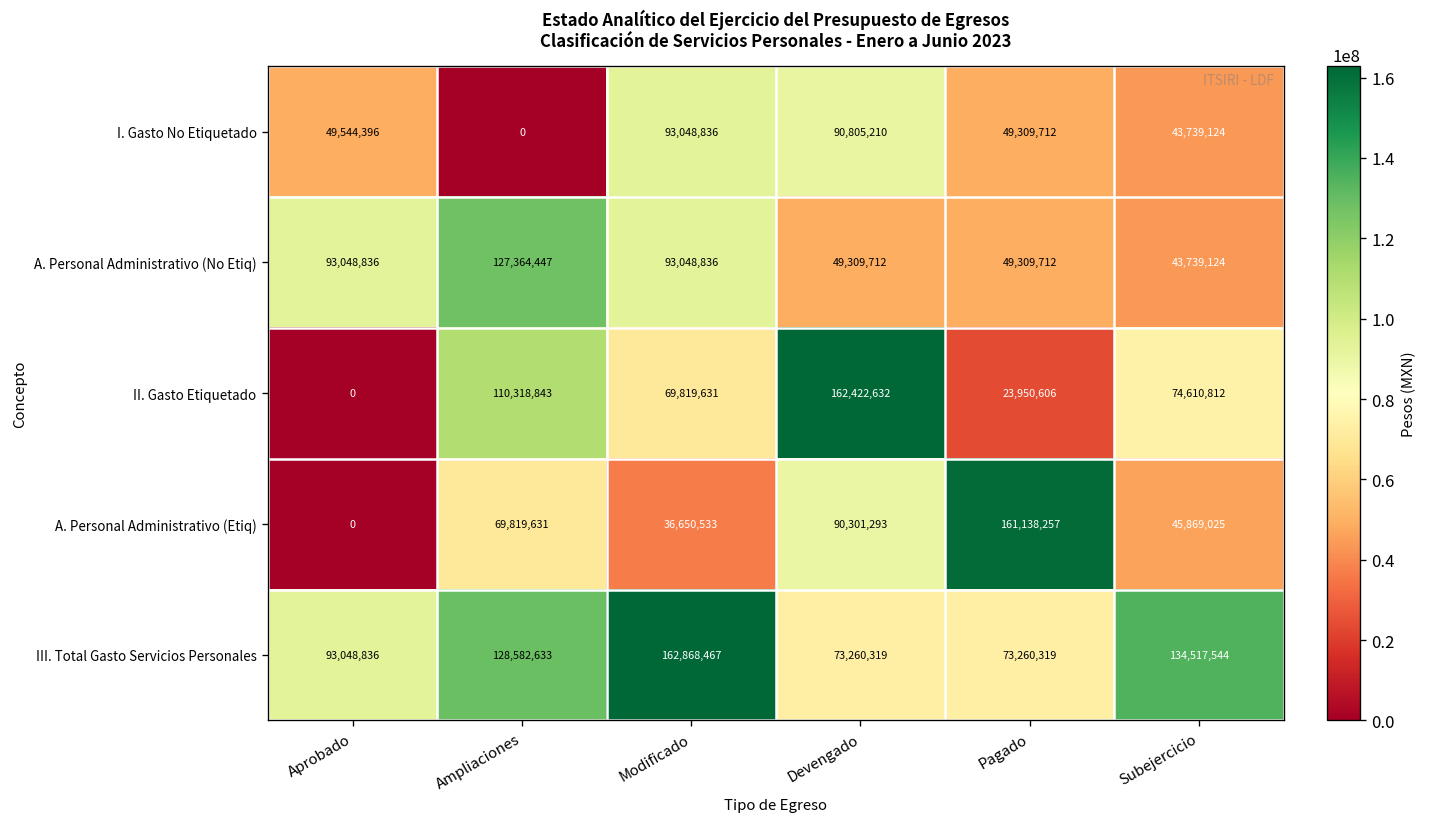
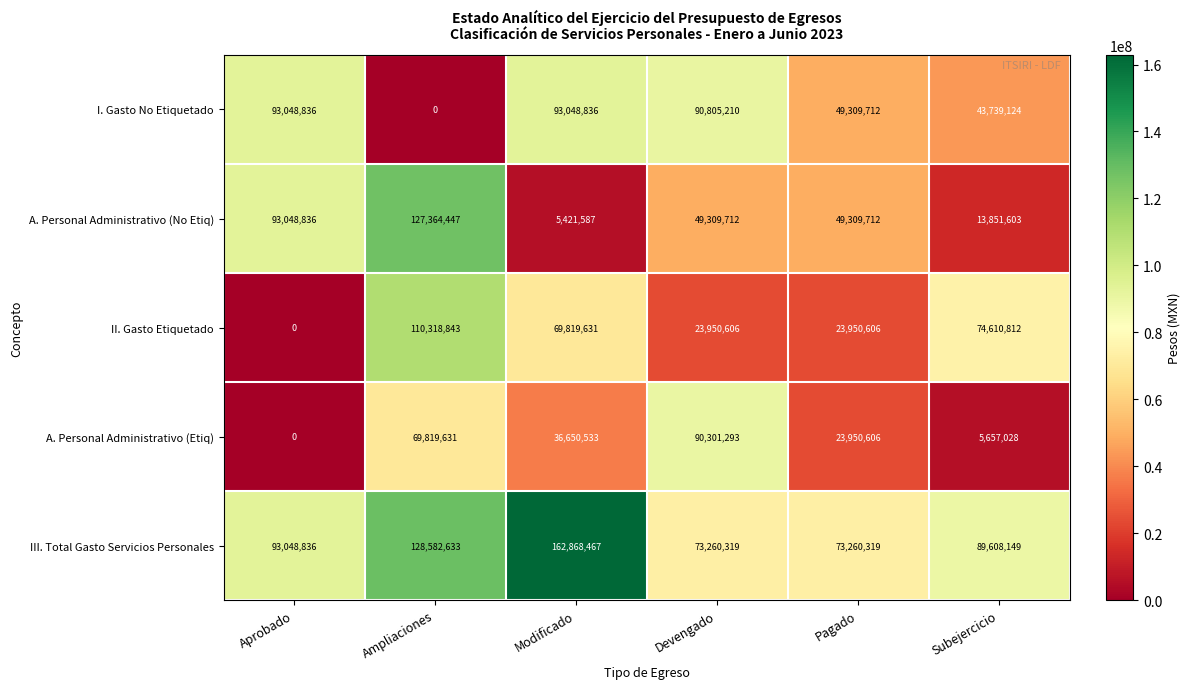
I. Gasto No Etiquetado, Aprobado: 49,544,396 -> 93,048,836
A. Personal Administrativo (No Etiq), Modificado: 93,048,836 -> 5,421,587
A. Personal Administrativo (No Etiq), Subejercicio: 43,739,124 -> 13,851,603
II. Gasto Etiquetado, Devengado: 162,422,632 -> 23,950,606
A. Personal Administrativo (Etiq), Pagado: 161,138,257 -> 23,950,606
A. Personal Administrativo (Etiq), Subejercicio: 45,869,025 -> 5,657,028
III. Total Gasto Servicios Personales, Subejercicio: 134,517,544 -> 89,608,149
